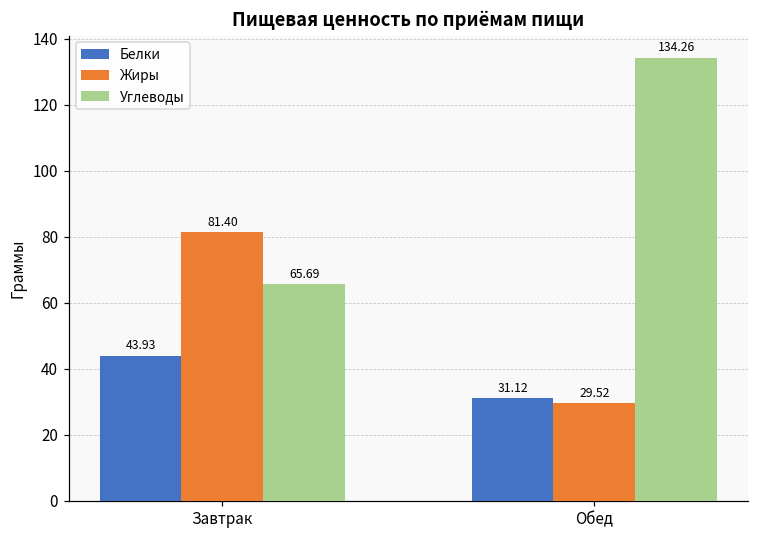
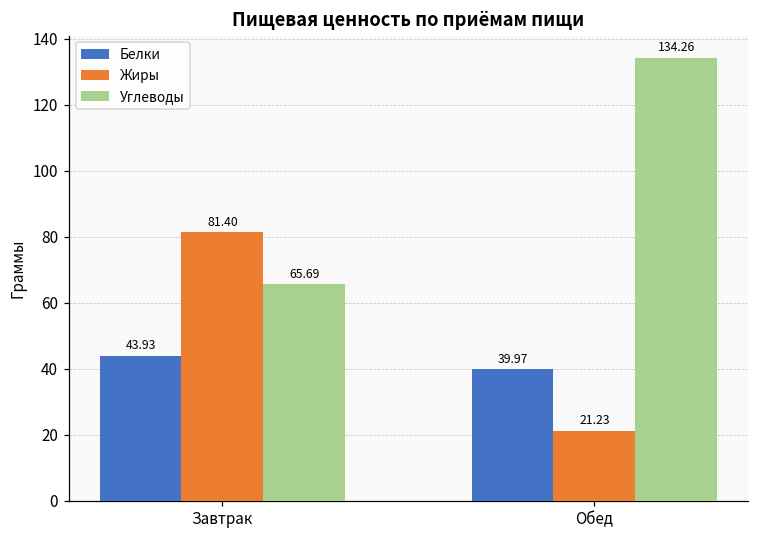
Белки, Обед: 31.12 -> 39.97
Жиры, Обед: 29.52 -> 21.23
